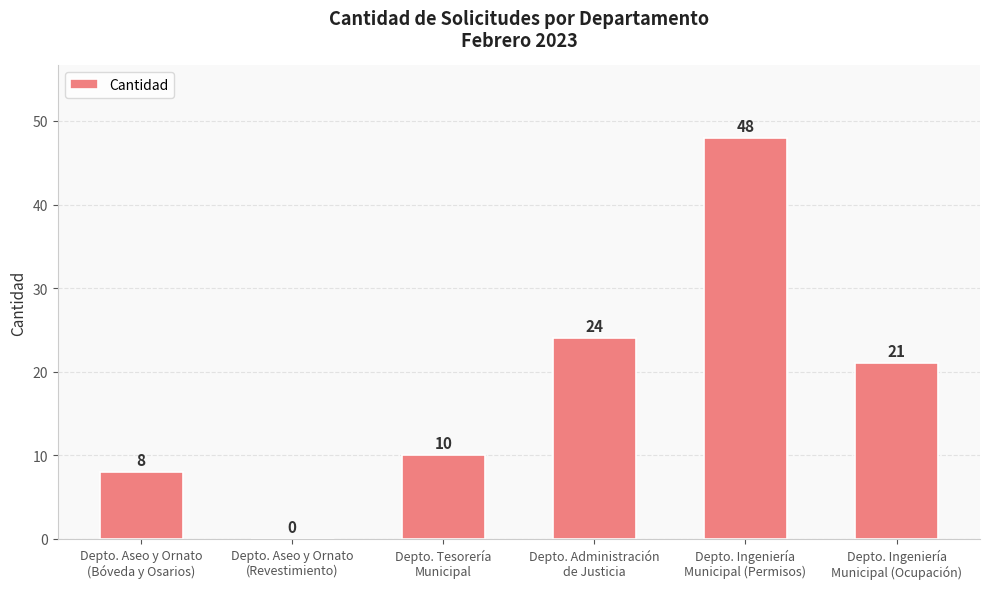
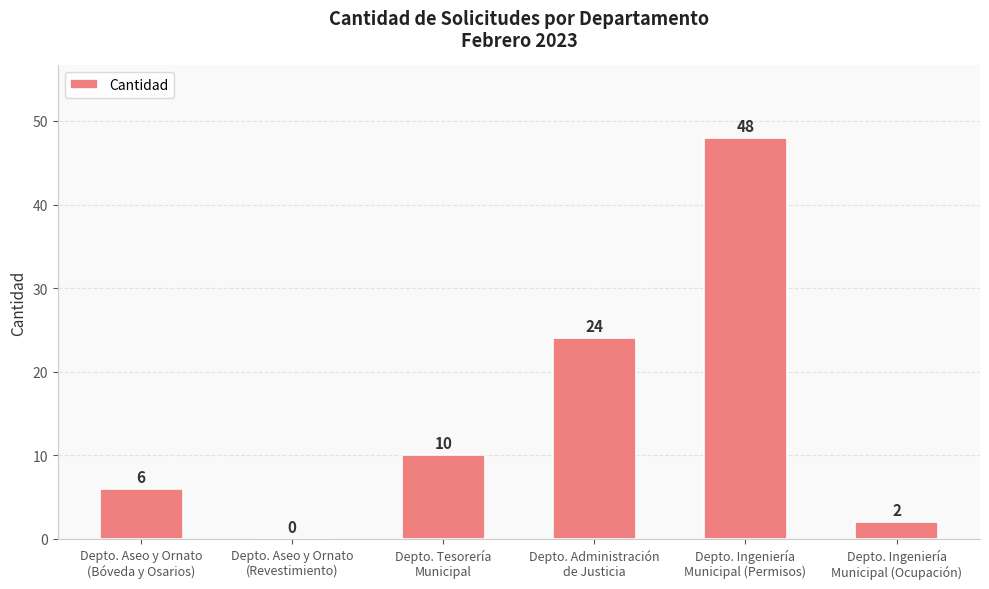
Depto. Aseo y Ornato (Bóveda y Osarios): 8 -> 6
Depto. Ingeniería Municipal (Ocupación): 21 -> 2
